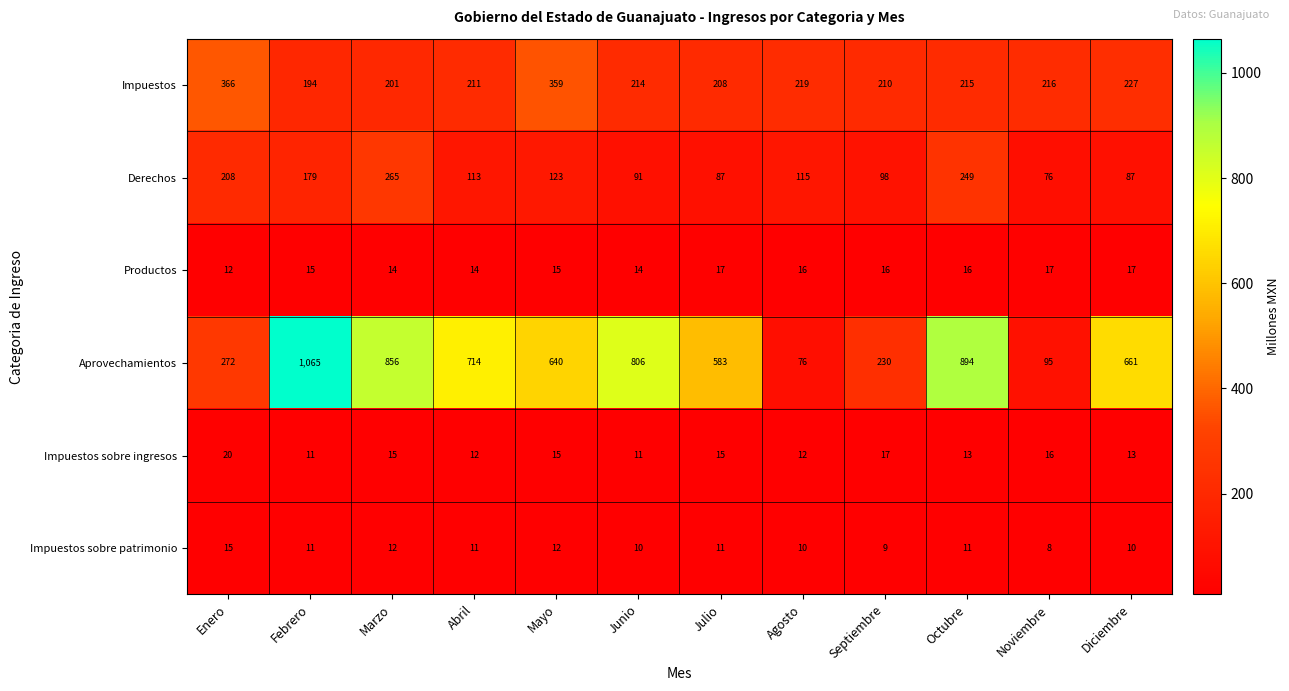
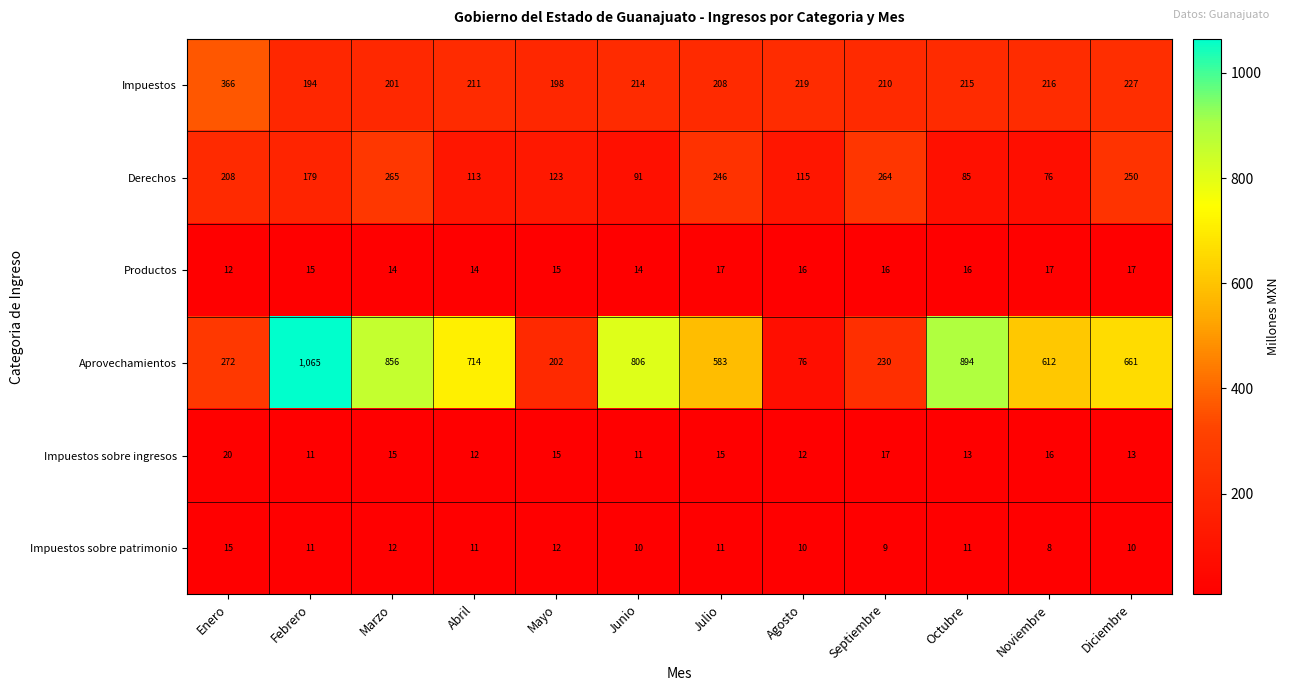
Impuestos, Mayo: 359 -> 198
Derechos, Julio: 87 -> 246
Derechos, Septiembre: 98 -> 264
Derechos, Octubre: 249 -> 85
Derechos, Diciembre: 87 -> 250
Aprovechamientos, Mayo: 640 -> 202
Aprovechamientos, Noviembre: 95 -> 612
